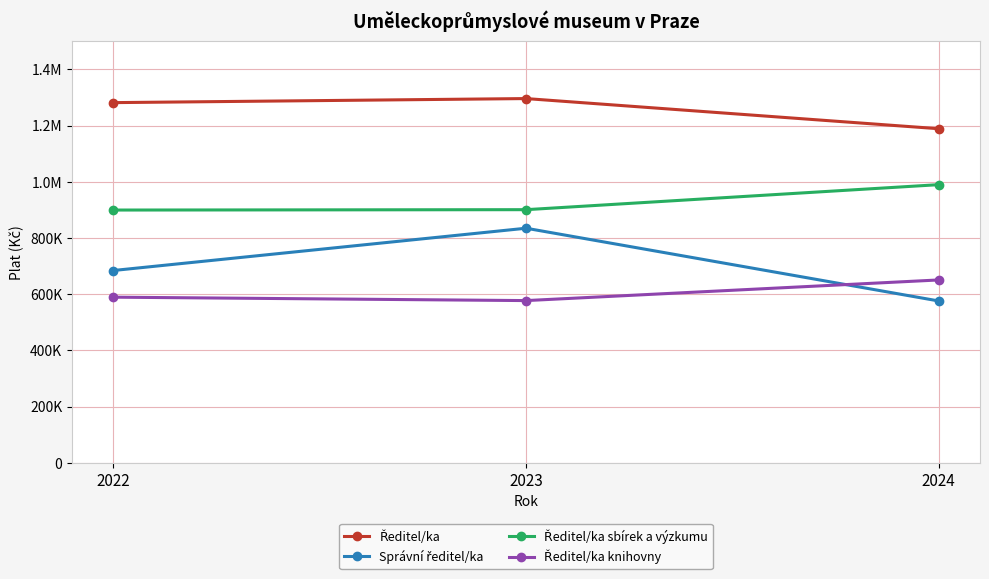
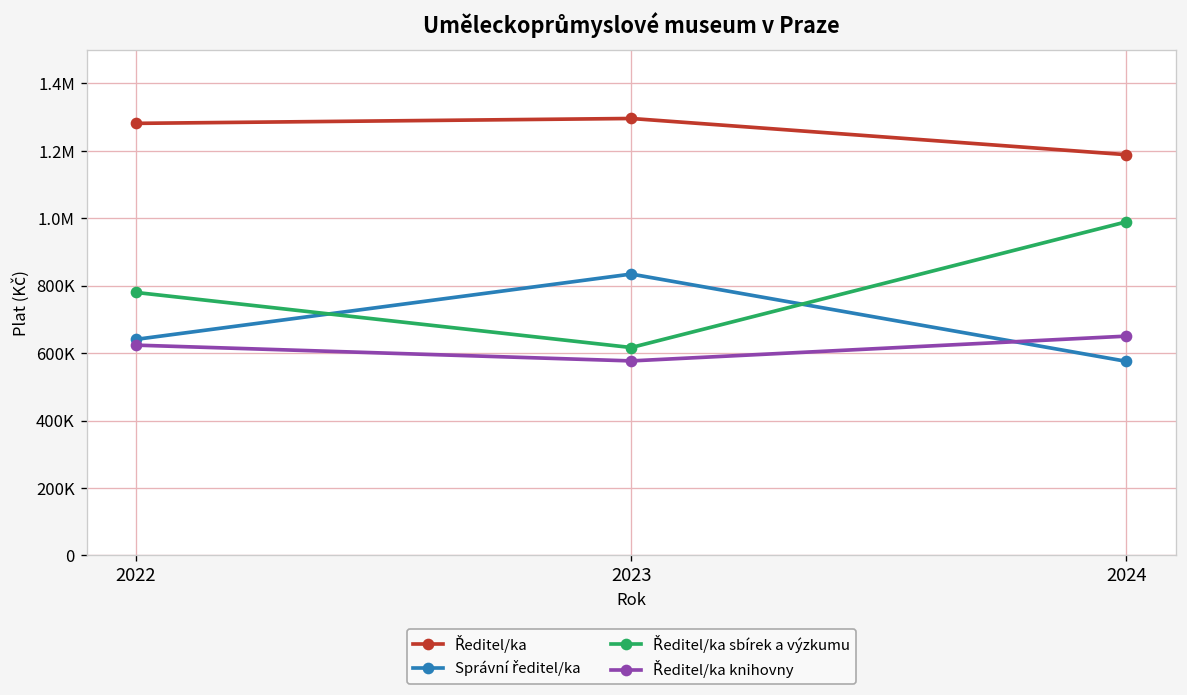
Správní ředitel/ka, 2022: 680000 -> 640000
Ředitel/ka sbírek a výzkumu, 2022: 900000 -> 780000
Ředitel/ka knihovny, 2022: 590000 -> 620000
Ředitel/ka sbírek a výzkumu, 2023: 900000 -> 620000
